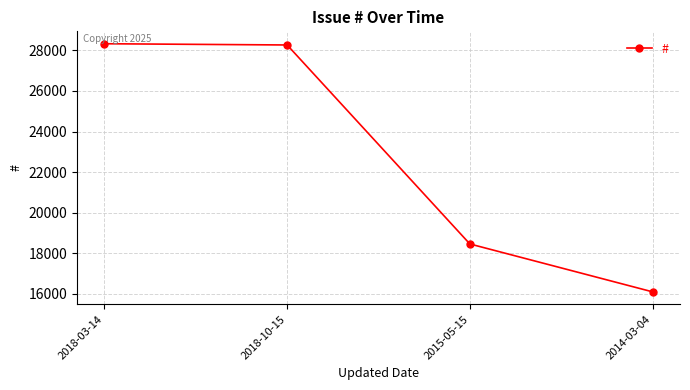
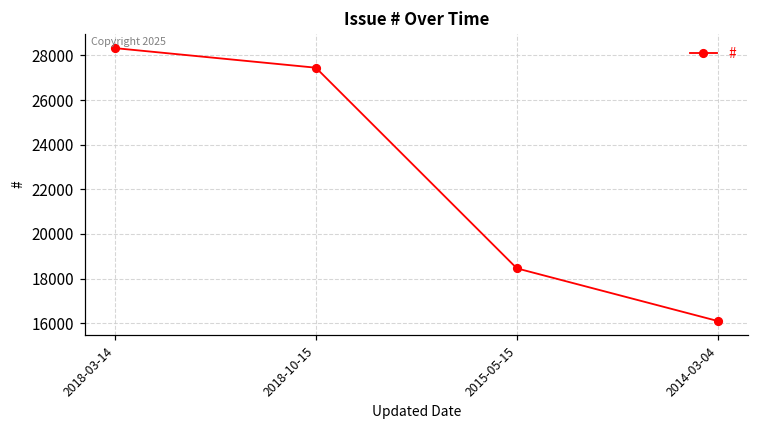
2018-10-15: 28300 -> 27500
